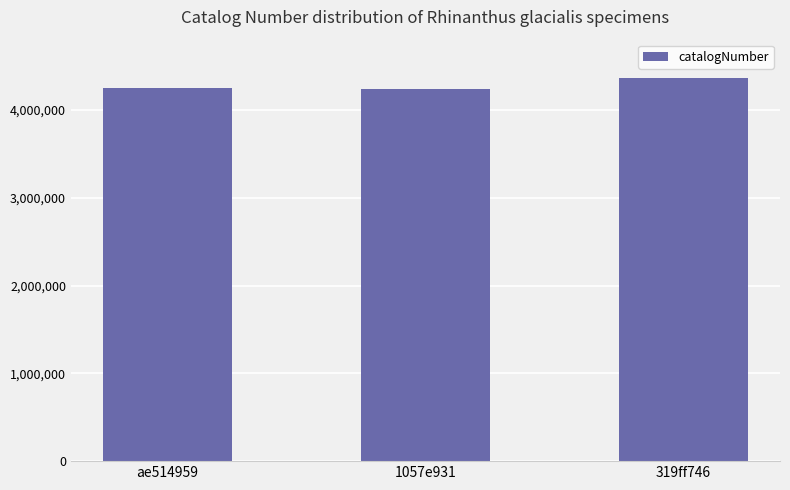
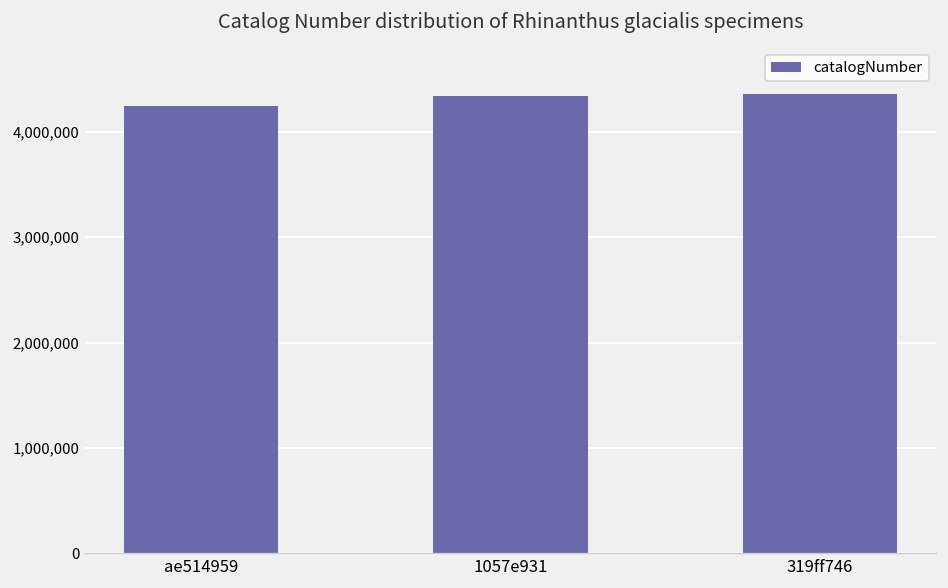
1057e931: 4,200,000 -> 4,300,000
